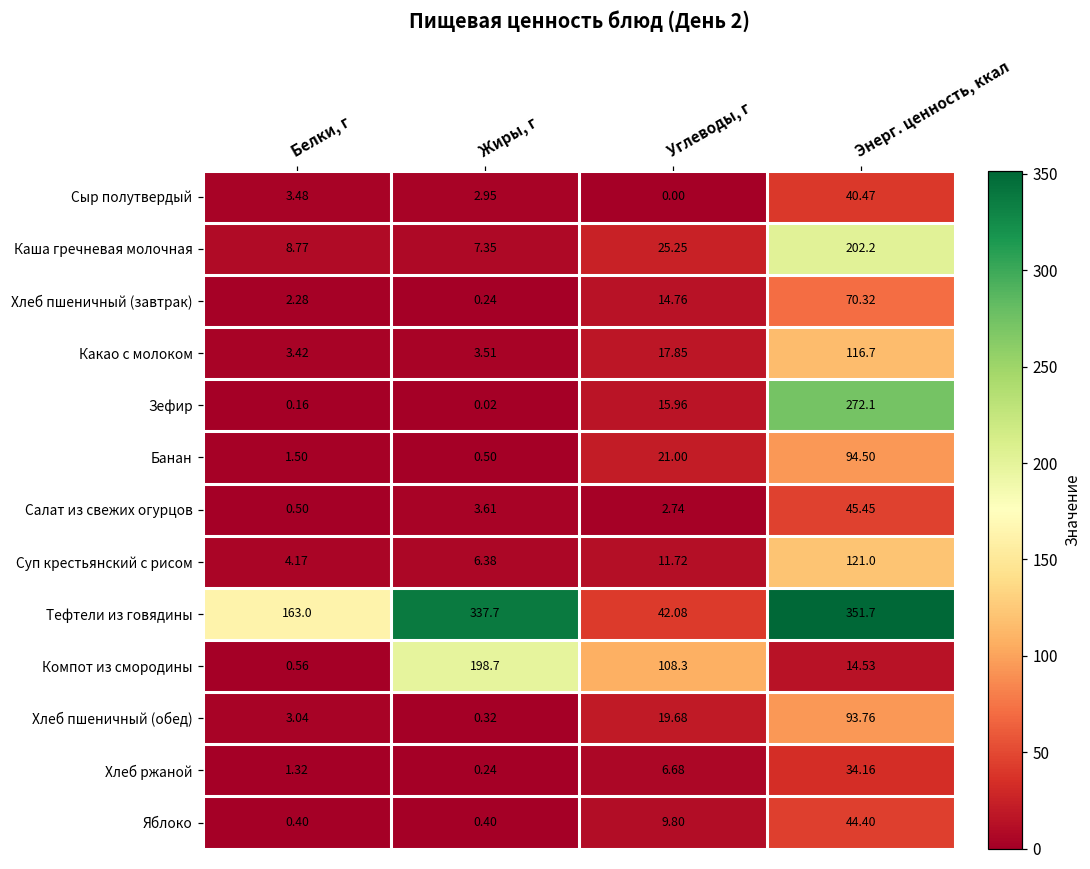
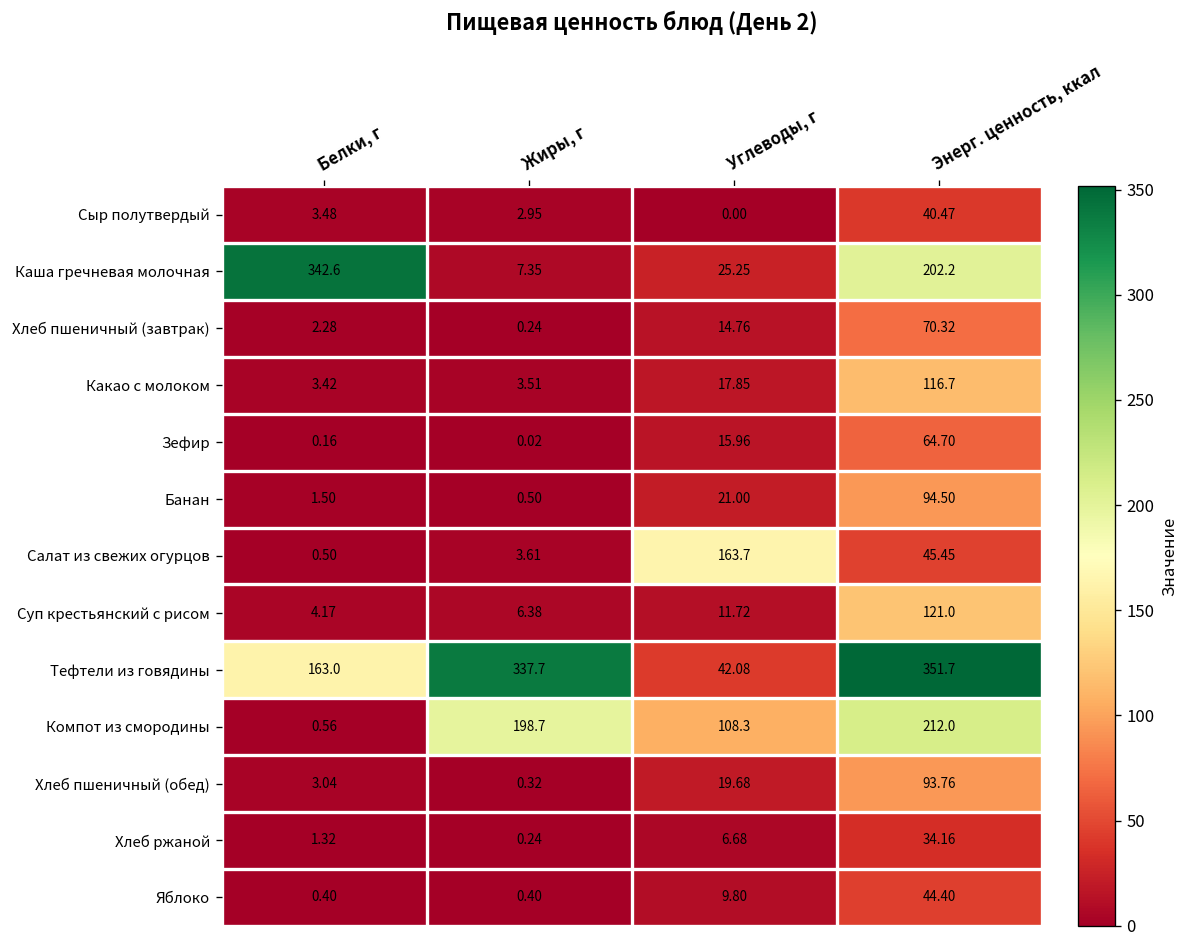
Каша гречневая молочная, Белки, г: 8.77 -> 342.6
Зефир, Энерг. ценность, ккал: 272.1 -> 64.70
Салат из свежих огурцов, Углеводы, г: 2.74 -> 163.7
Компот из смородины, Энерг. ценность, ккал: 14.53 -> 212.0
